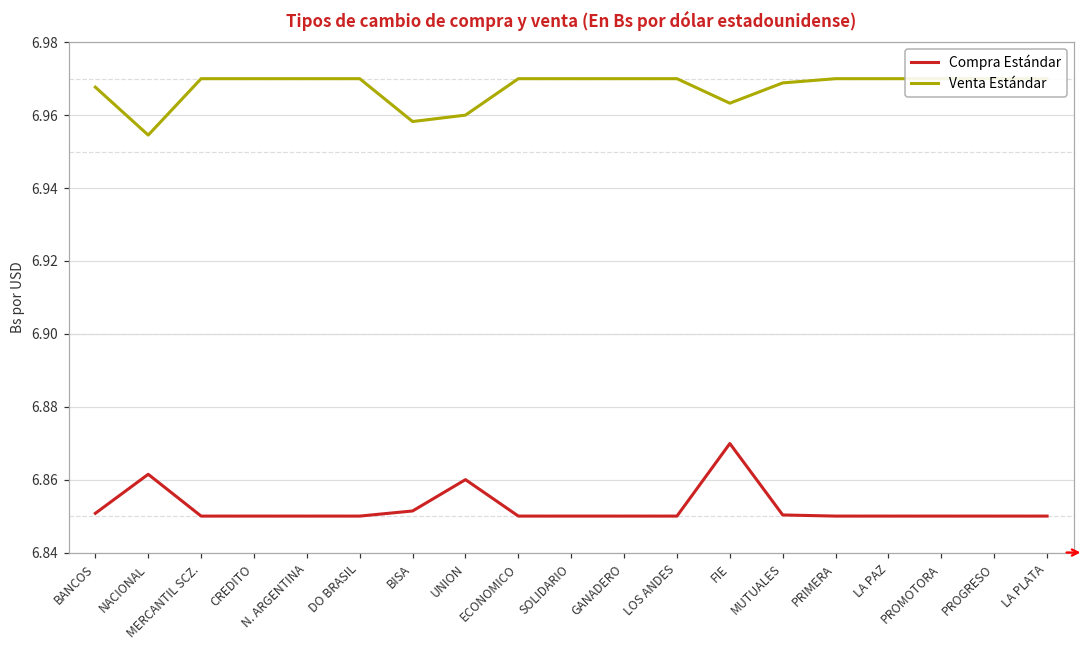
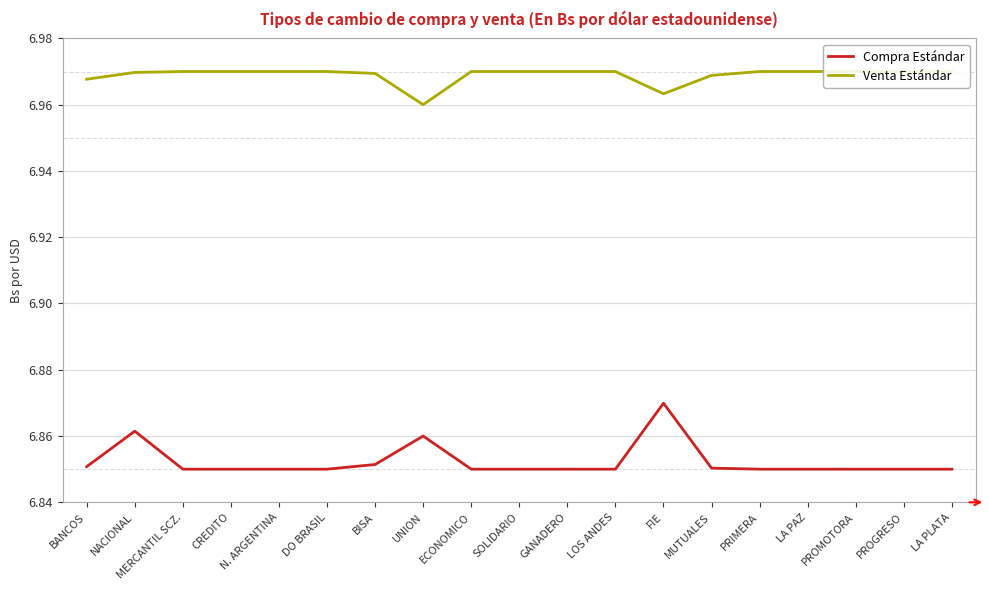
Venta Estándar, NACIONAL: 6.955 -> 6.970
Venta Estándar, BISA: 6.958 -> 6.969
